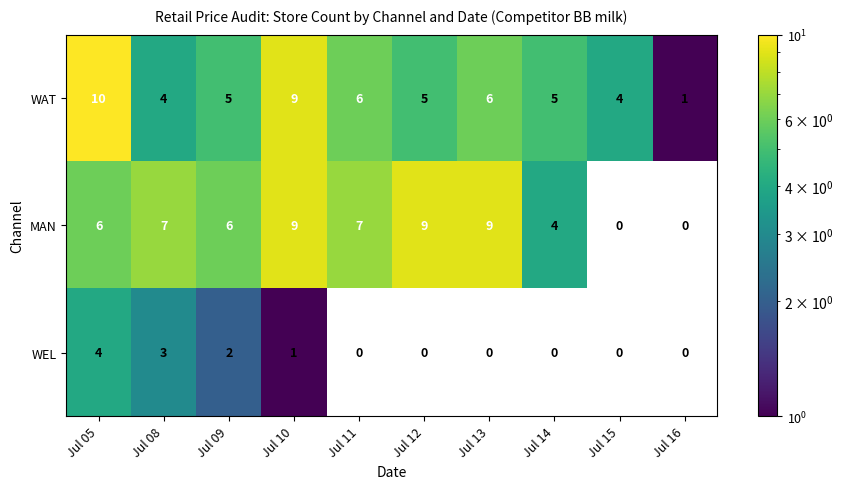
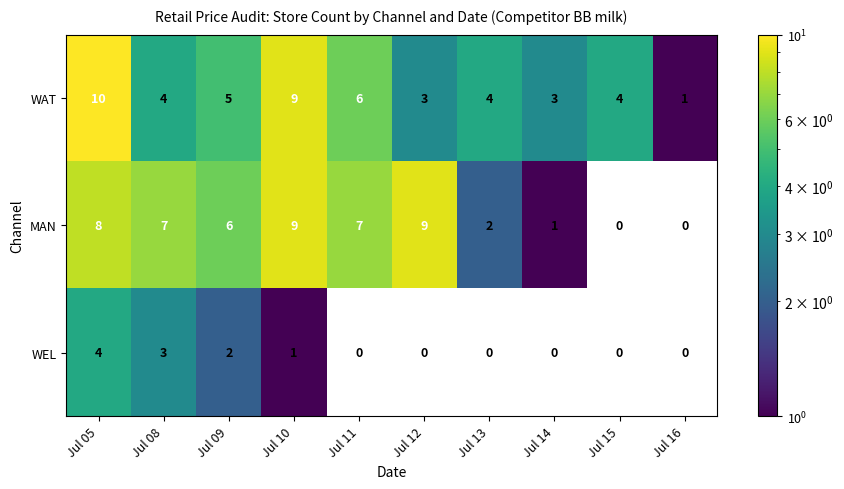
WAT, Jul 12: 5 -> 3
WAT, Jul 13: 6 -> 4
WAT, Jul 14: 5 -> 3
MAN, Jul 05: 6 -> 8
MAN, Jul 13: 9 -> 2
MAN, Jul 14: 4 -> 1
